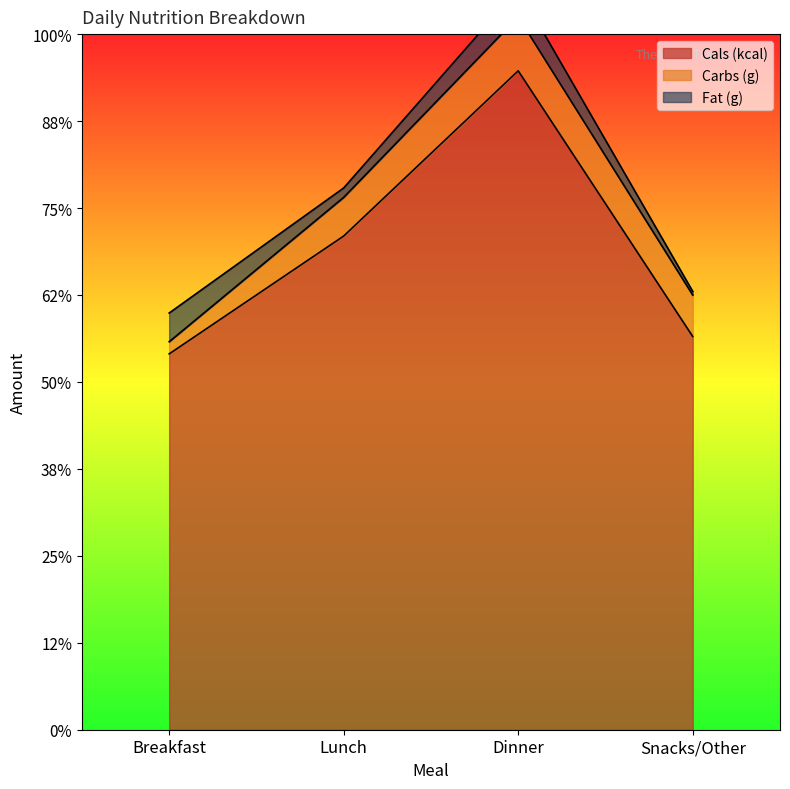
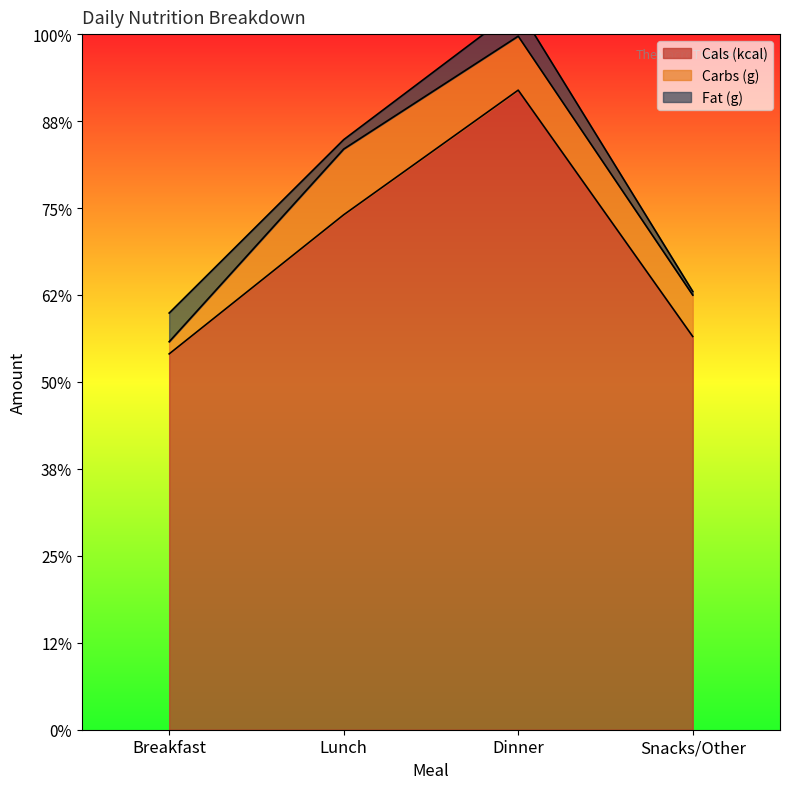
Cals (kcal), Lunch: 71% -> 74%
Carbs (g), Lunch: 6% -> 9%
Cals (kcal), Dinner: 95% -> 92%
